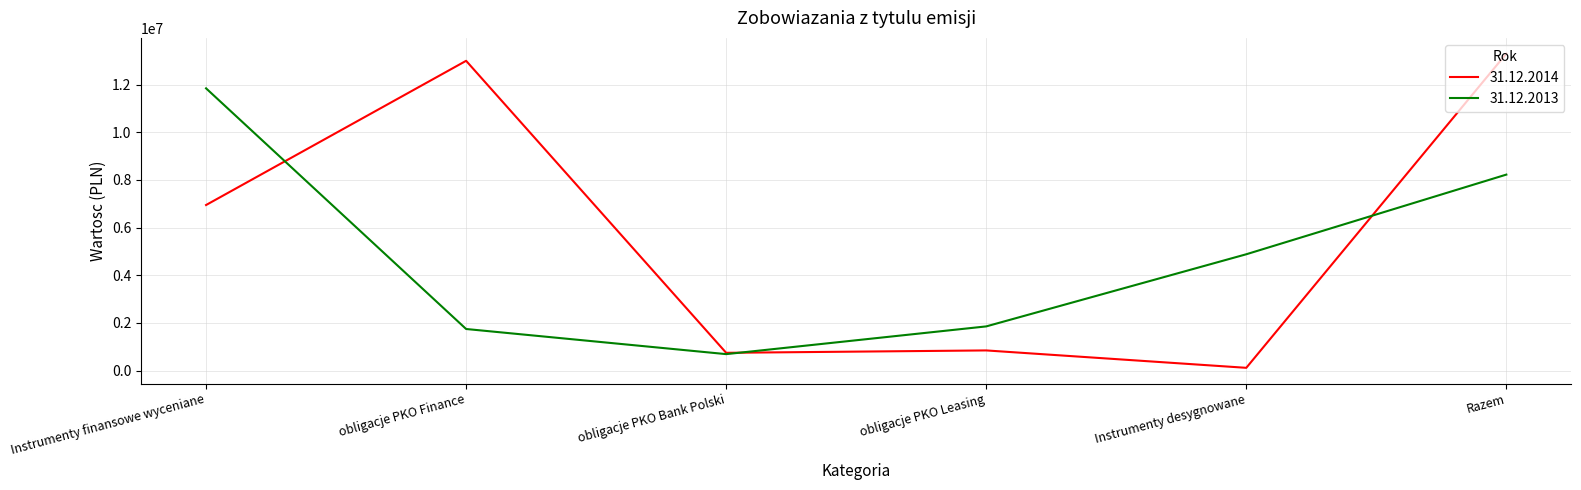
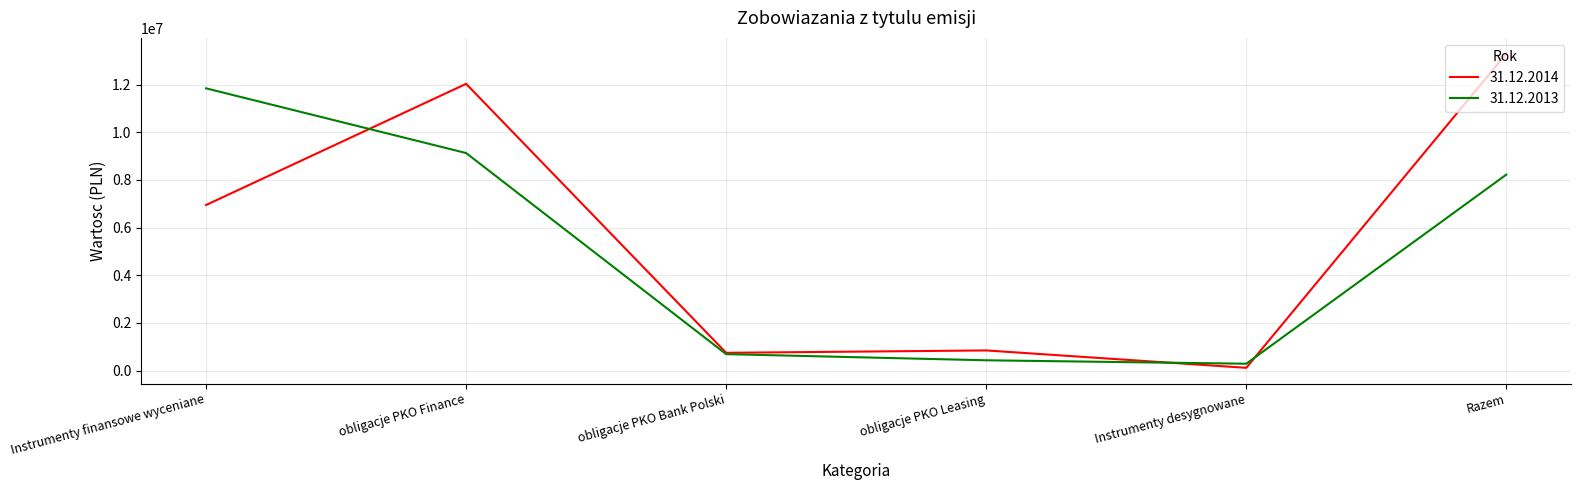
31.12.2014, obligacje PKO Finance: 13000000 -> 12000000
31.12.2013, obligacje PKO Finance: 1700000 -> 9100000
31.12.2013, obligacje PKO Leasing: 1900000 -> 400000
31.12.2013, Instrumenty desygnowane: 4900000 -> 300000
